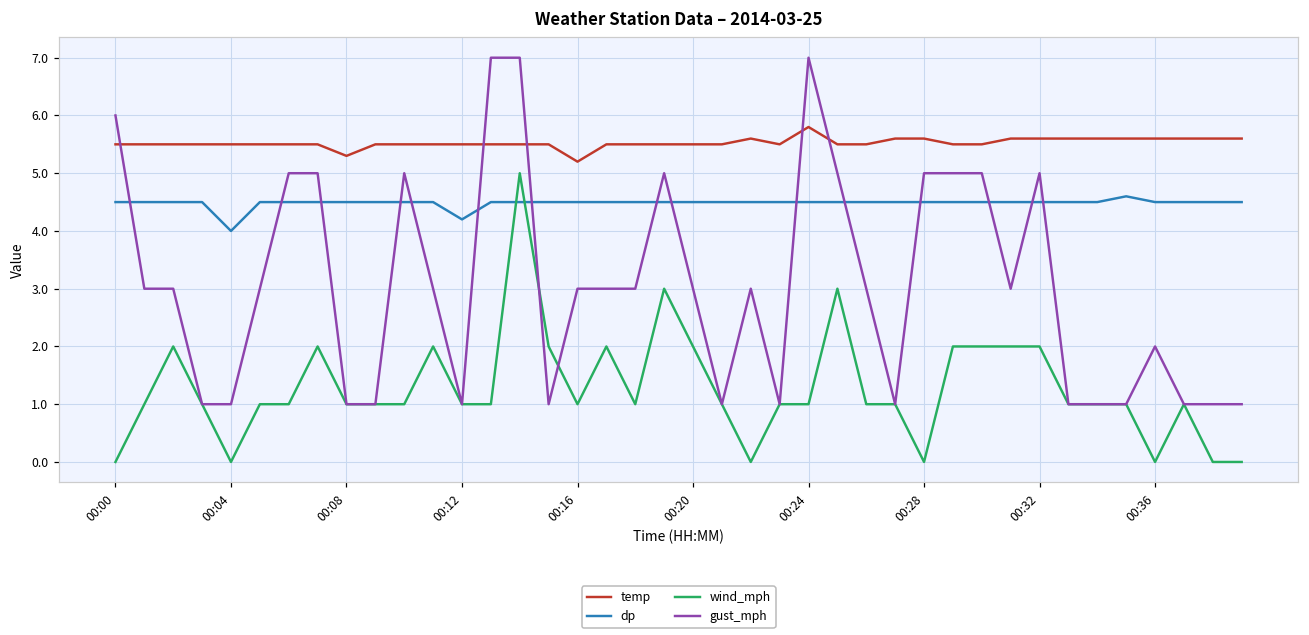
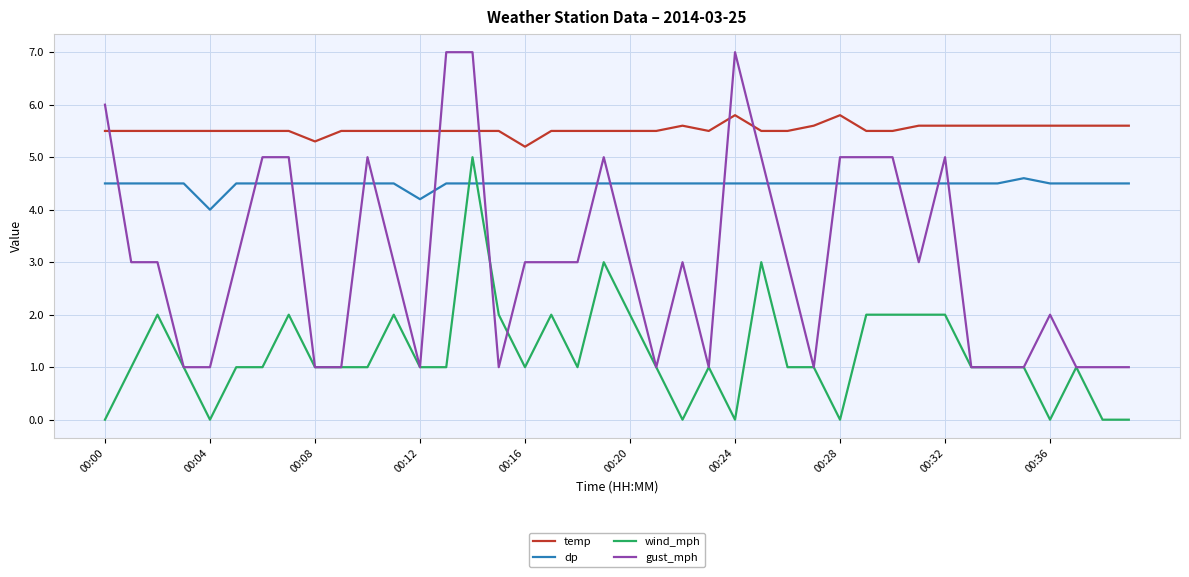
wind_mph, 00:24: 1 -> 0
temp, 00:28: 5.6 -> 5.8
